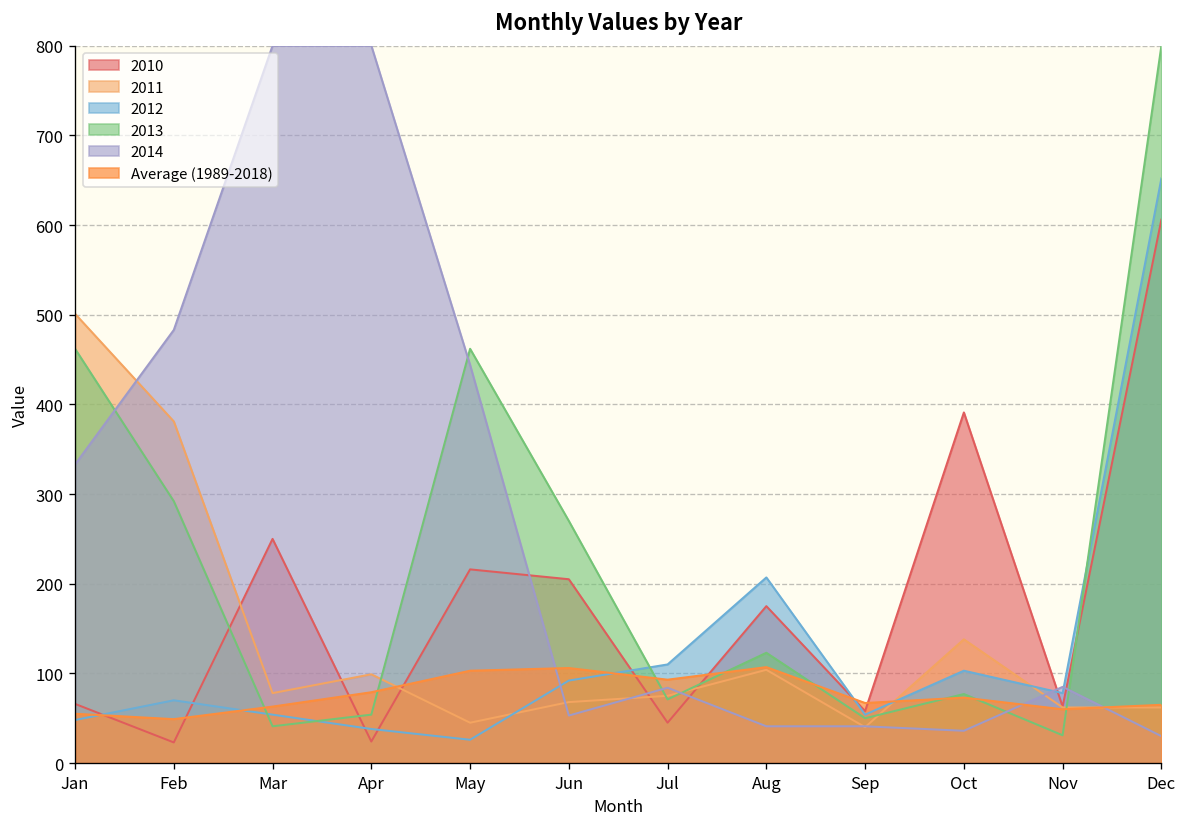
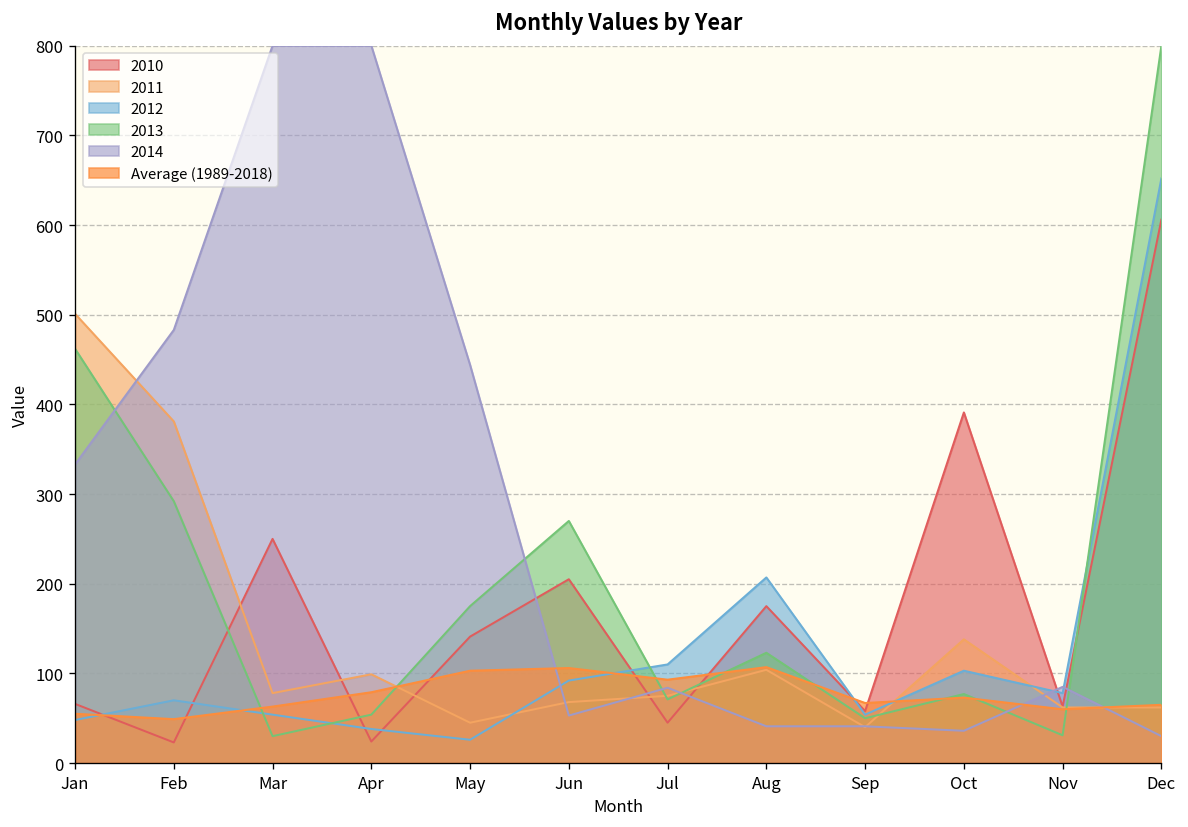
2013, Mar: 40 -> 30
2010, May: 220 -> 140
2013, May: 460 -> 180
